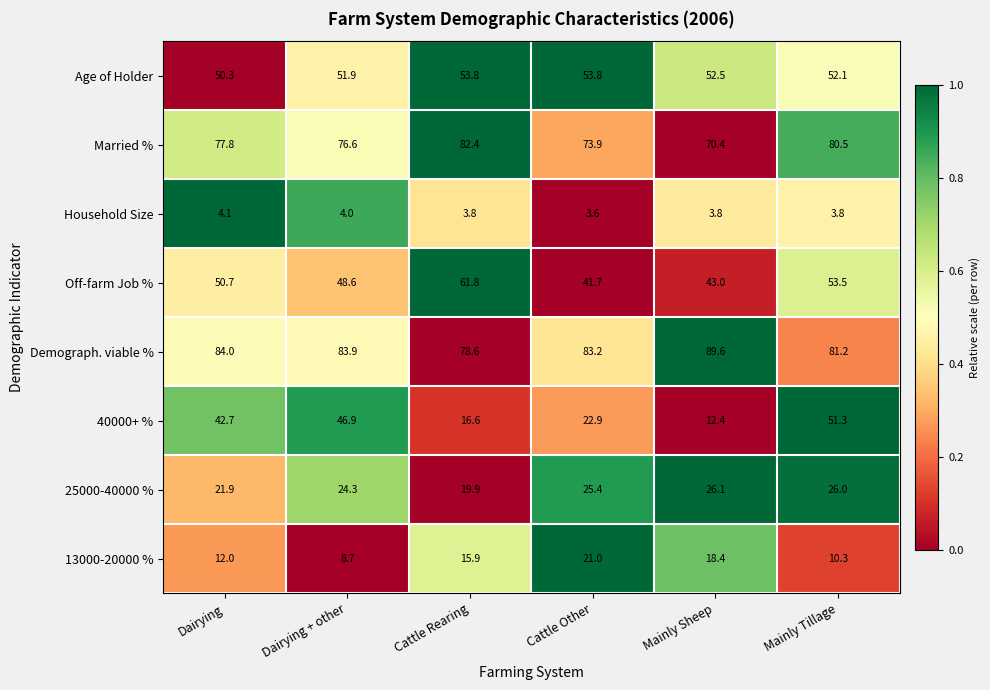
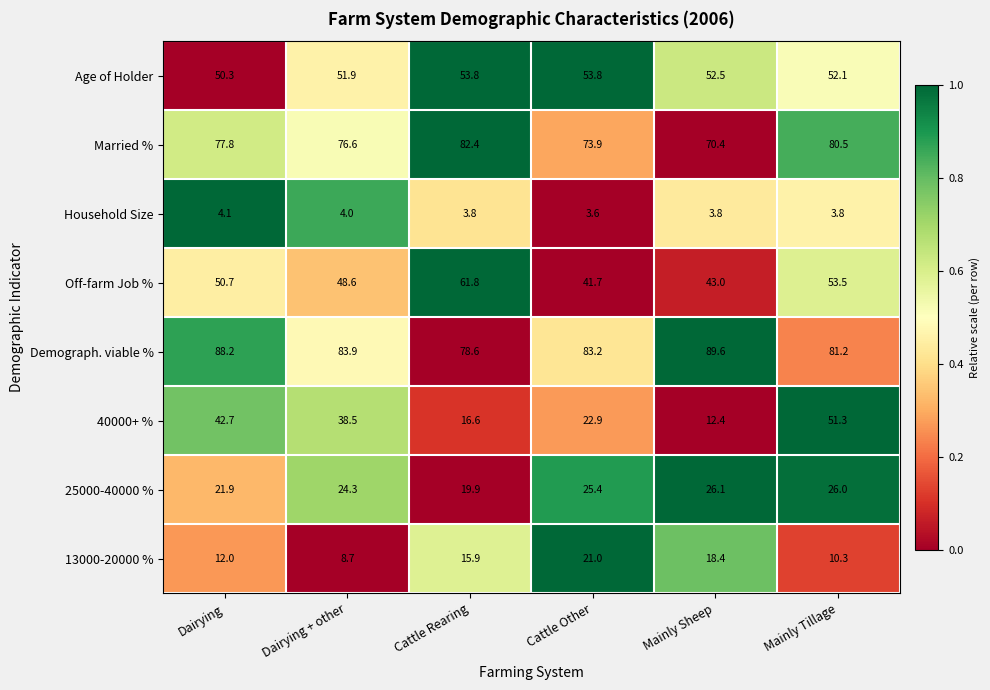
Demograph. viable %, Dairying: 84.0 -> 88.2
40000+ %, Dairying + other: 46.9 -> 38.5
